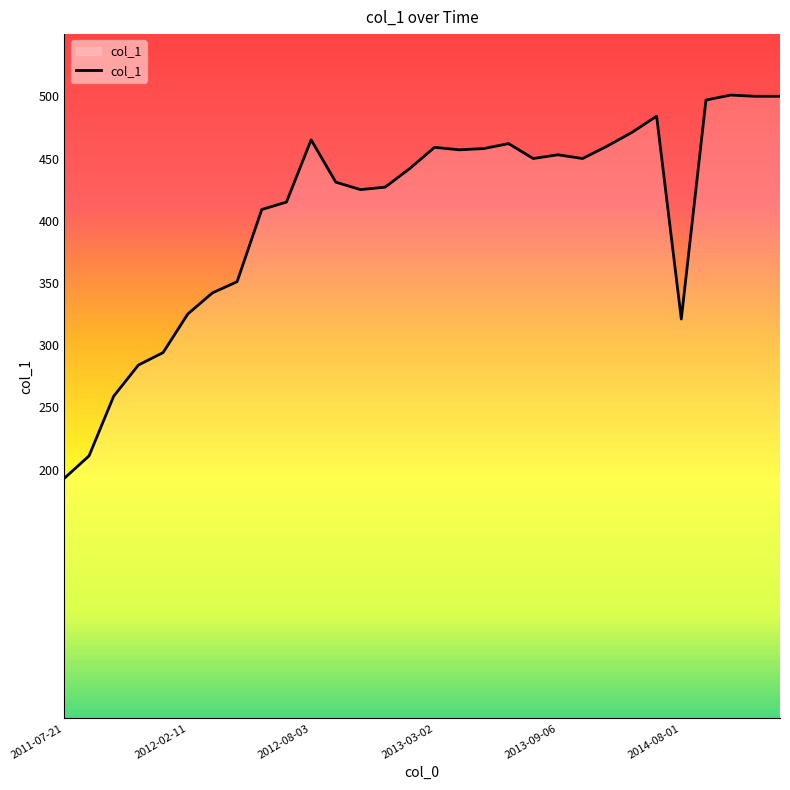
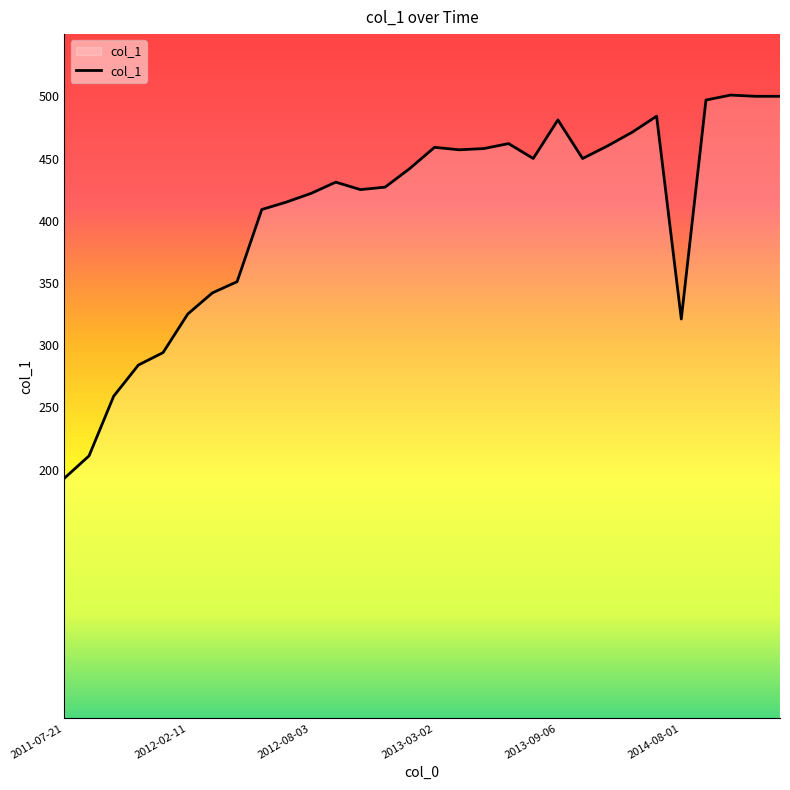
2012-08-03: 465 -> 422
2013-09-06: 453 -> 481
